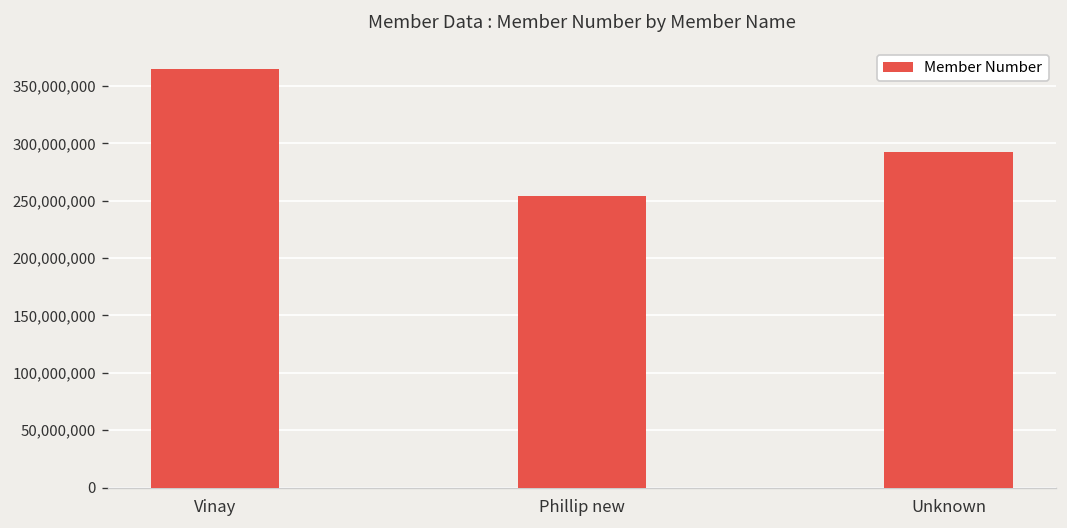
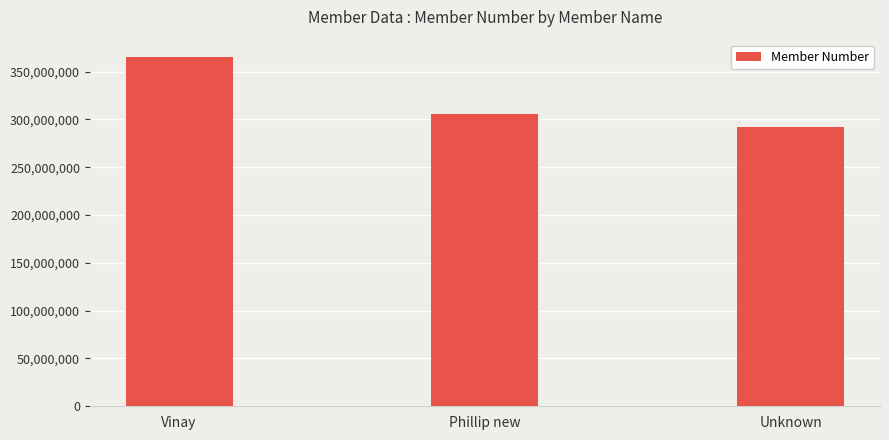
Phillip new: 250,000,000 -> 310,000,000
